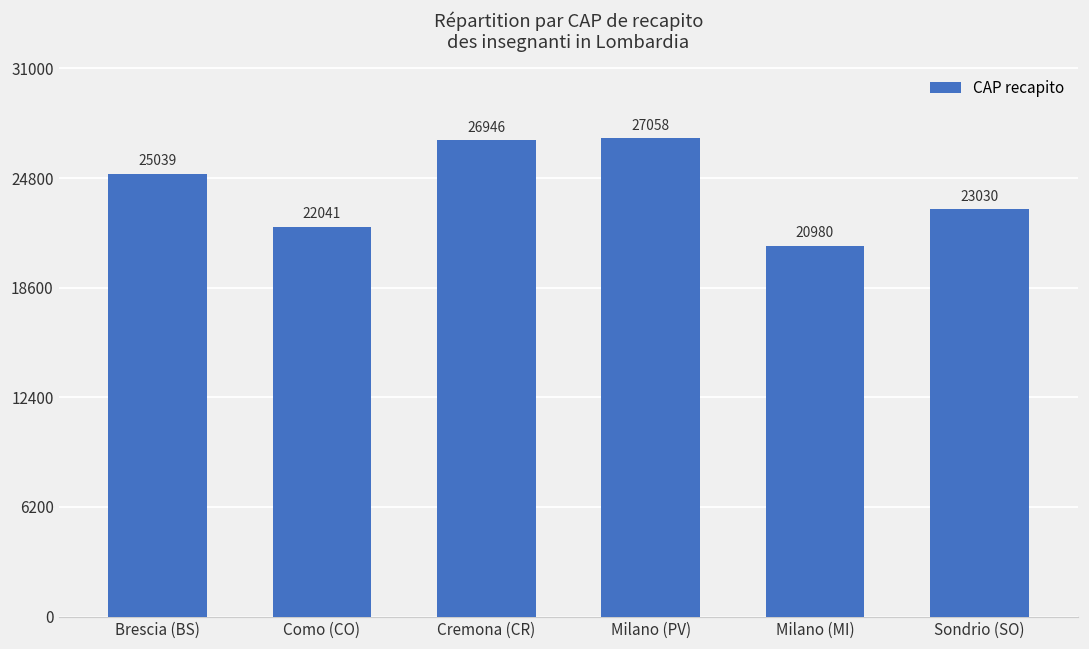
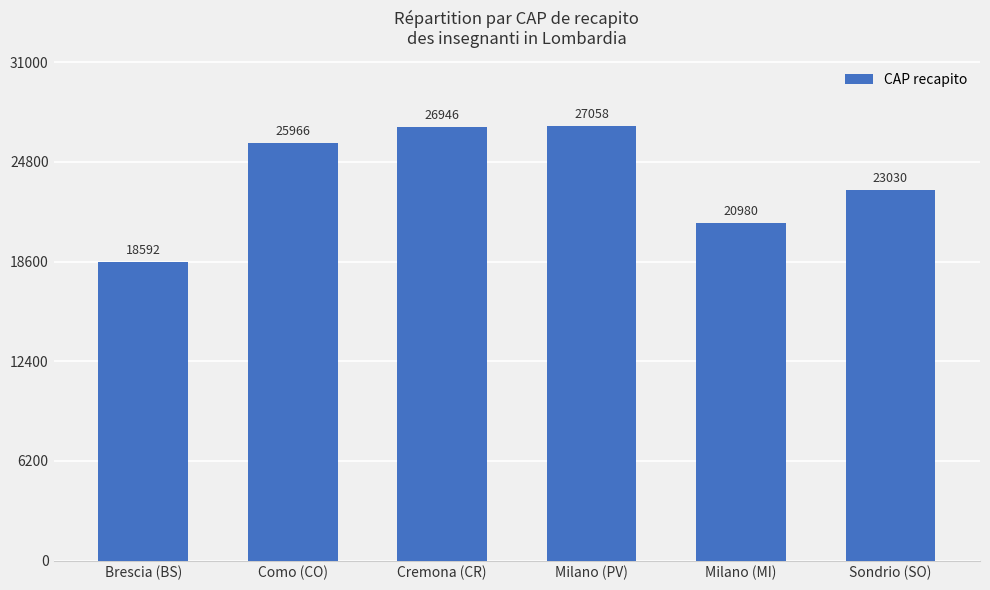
Brescia (BS): 25039 -> 18592
Como (CO): 22041 -> 25966
